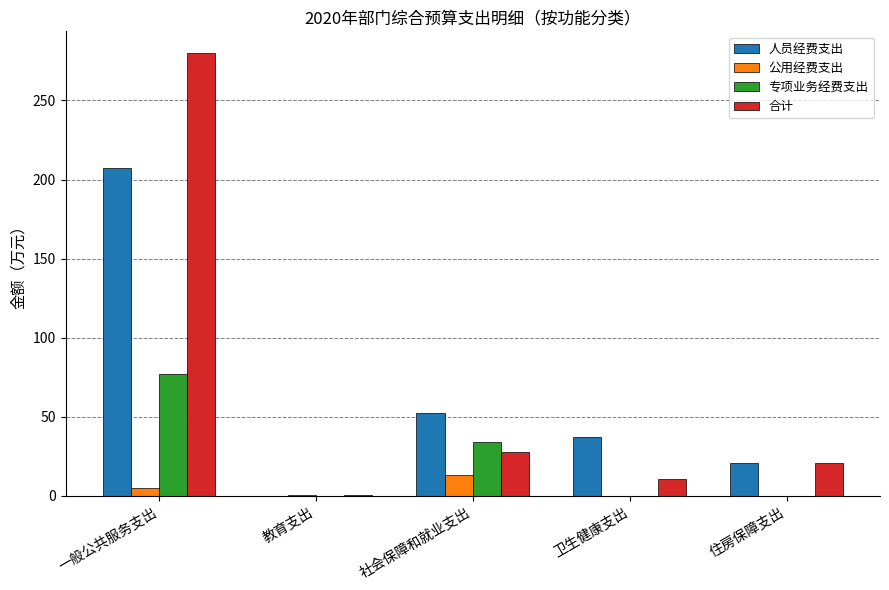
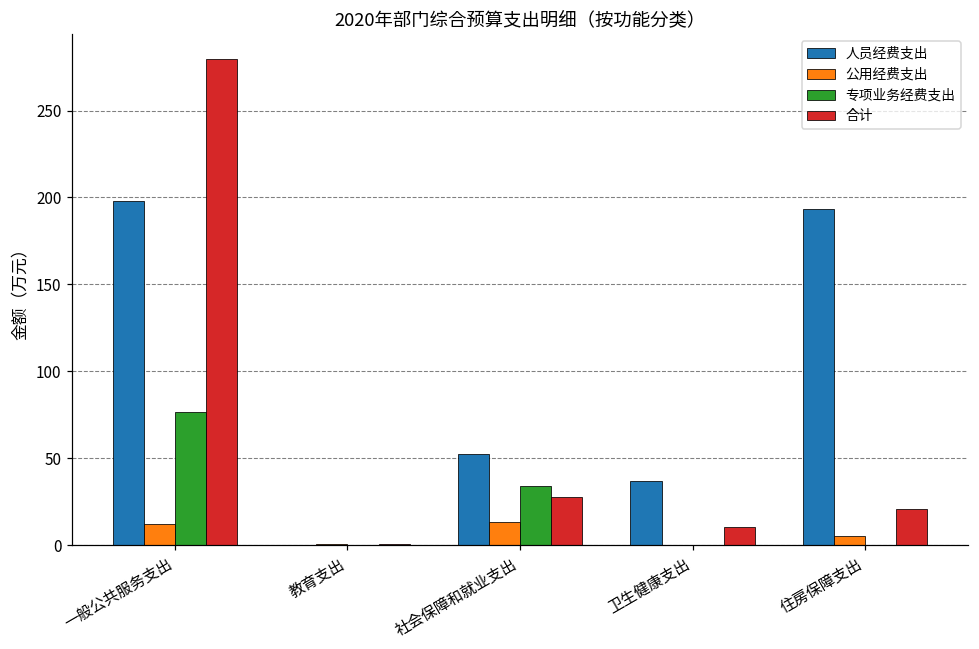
人员经费支出, 一般公共服务支出: 207 -> 198
公用经费支出, 一般公共服务支出: 5 -> 12
人员经费支出, 住房保障支出: 21 -> 193
公用经费支出, 住房保障支出: 0 -> 6
